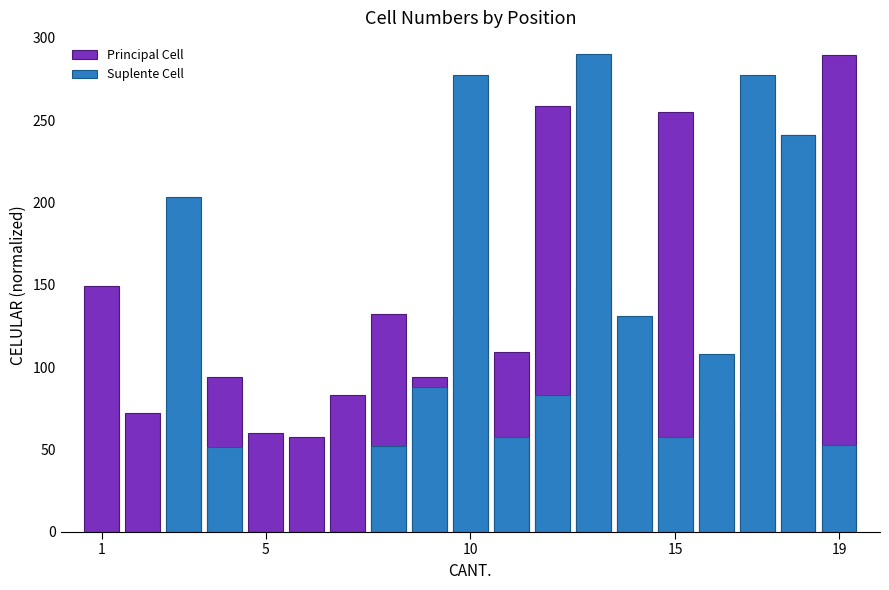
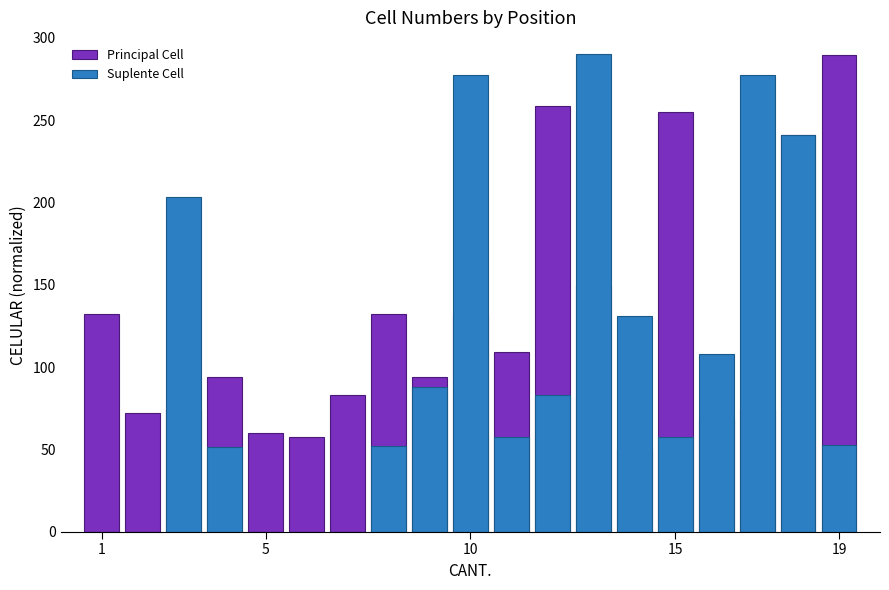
Principal Cell, 1: 149 -> 132
